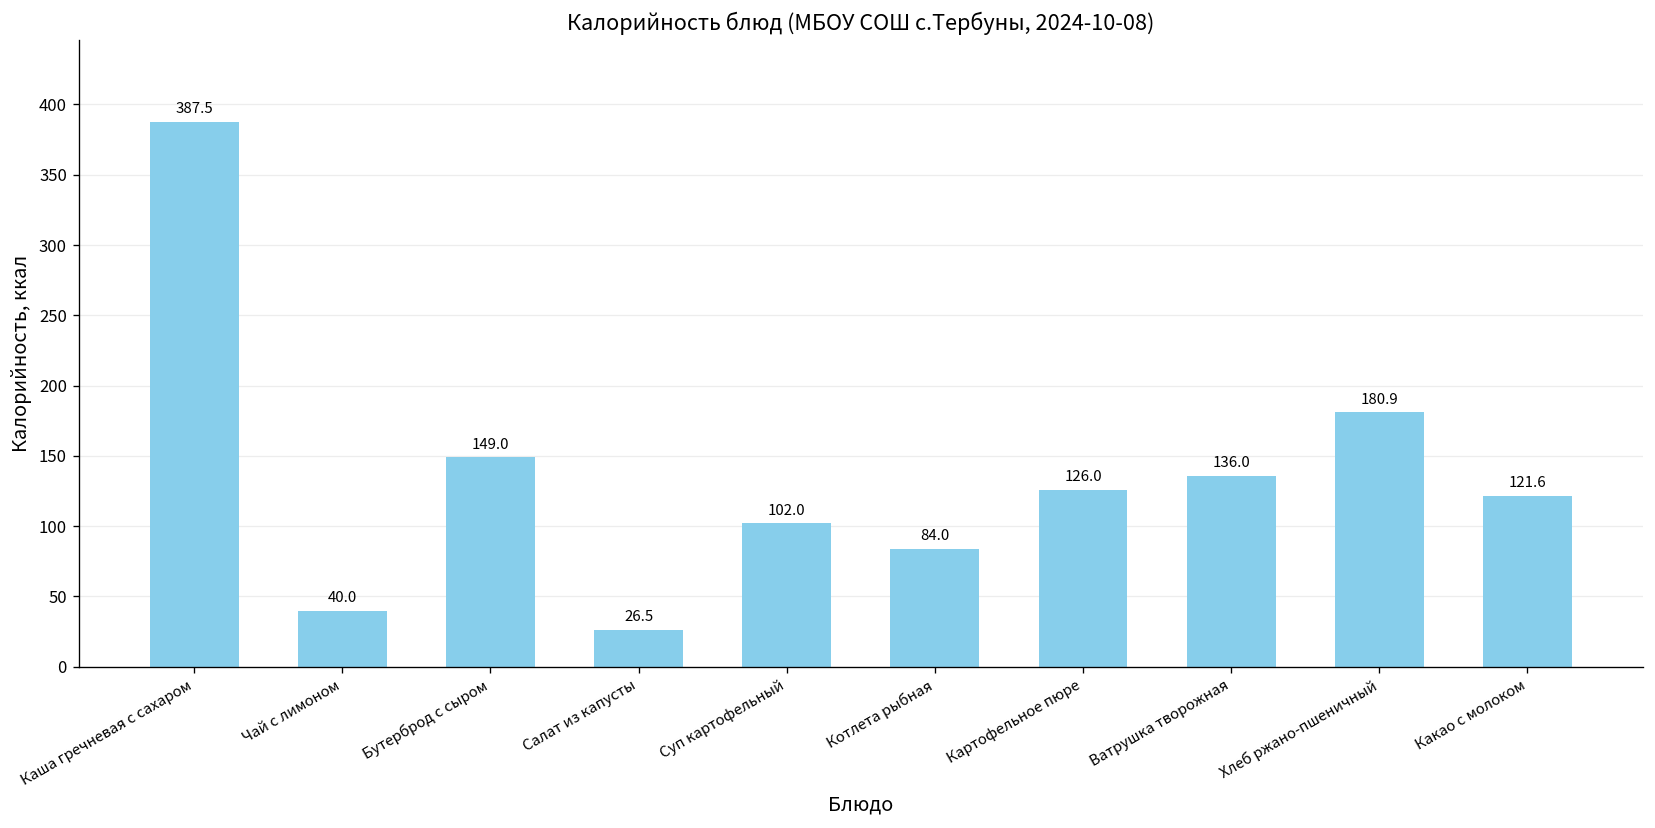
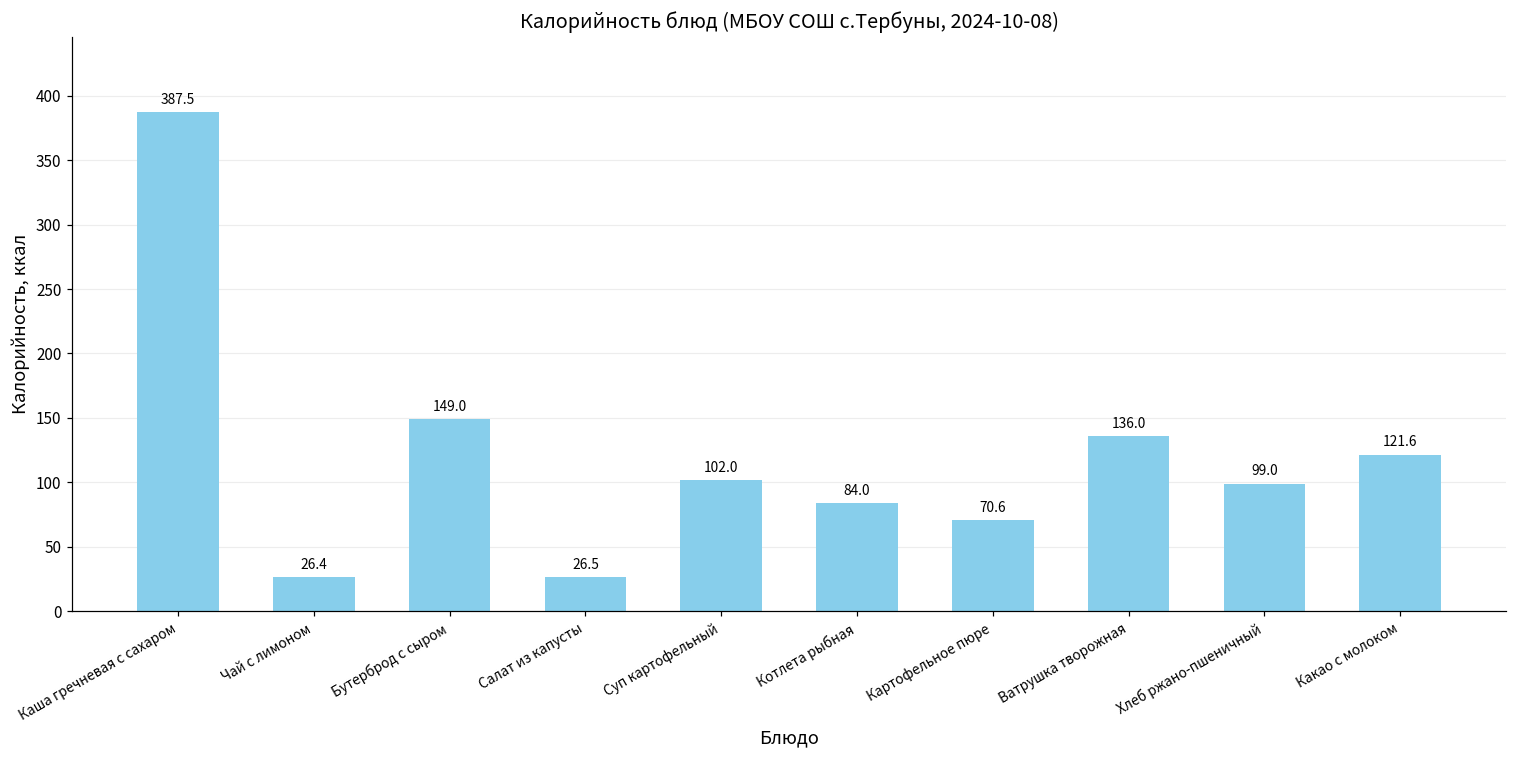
Чай с лимоном: 40.0 -> 26.4
Картофельное пюре: 126.0 -> 70.6
Хлеб ржано-пшеничный: 180.9 -> 99.0
